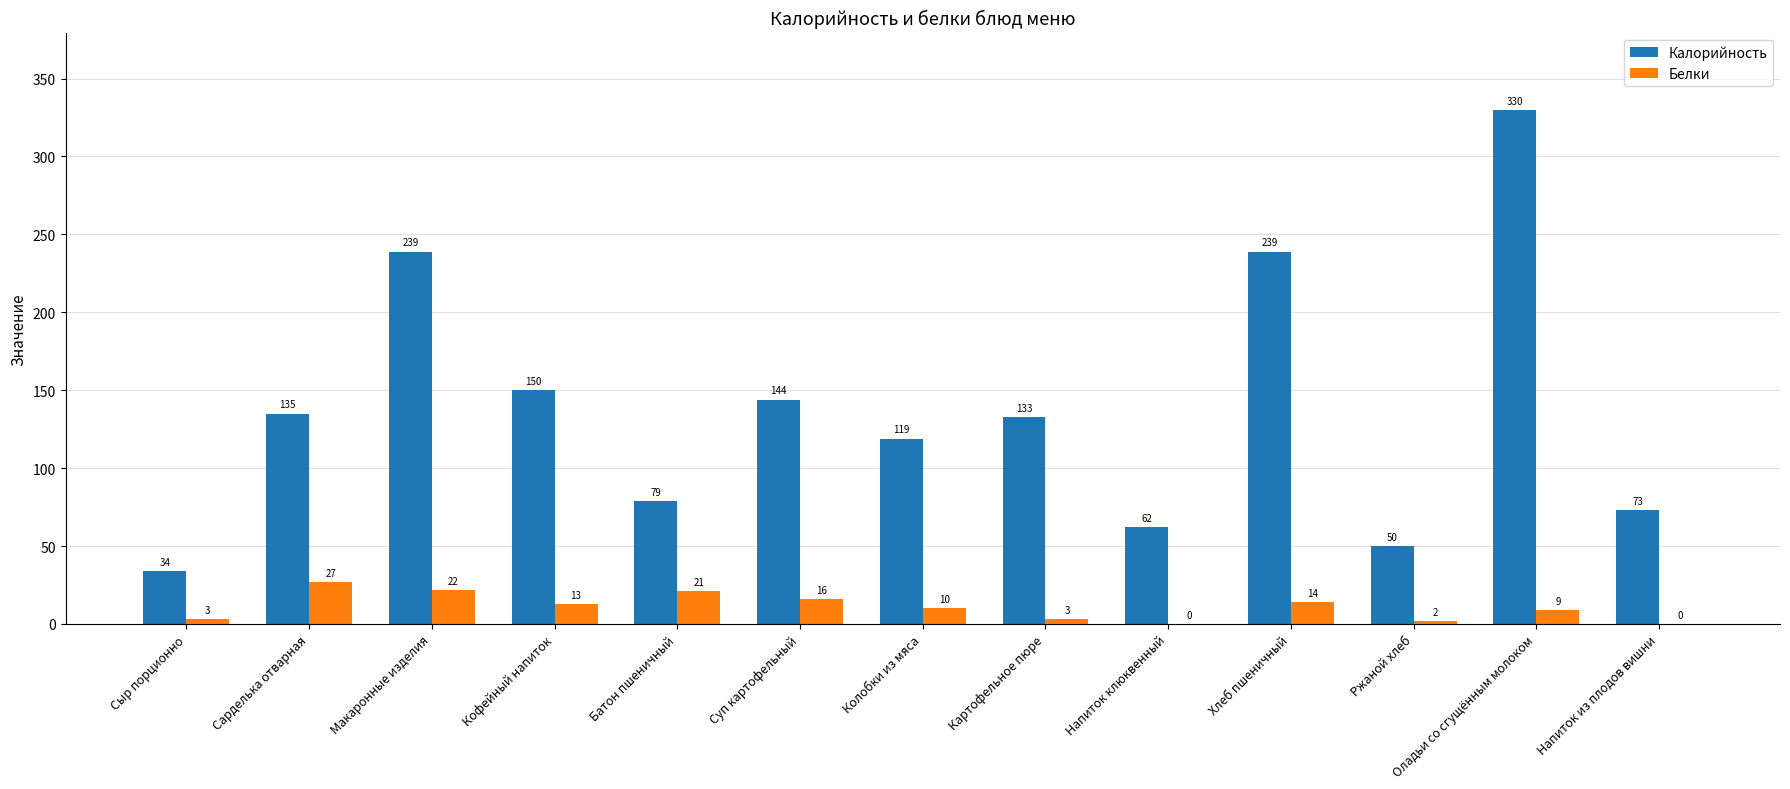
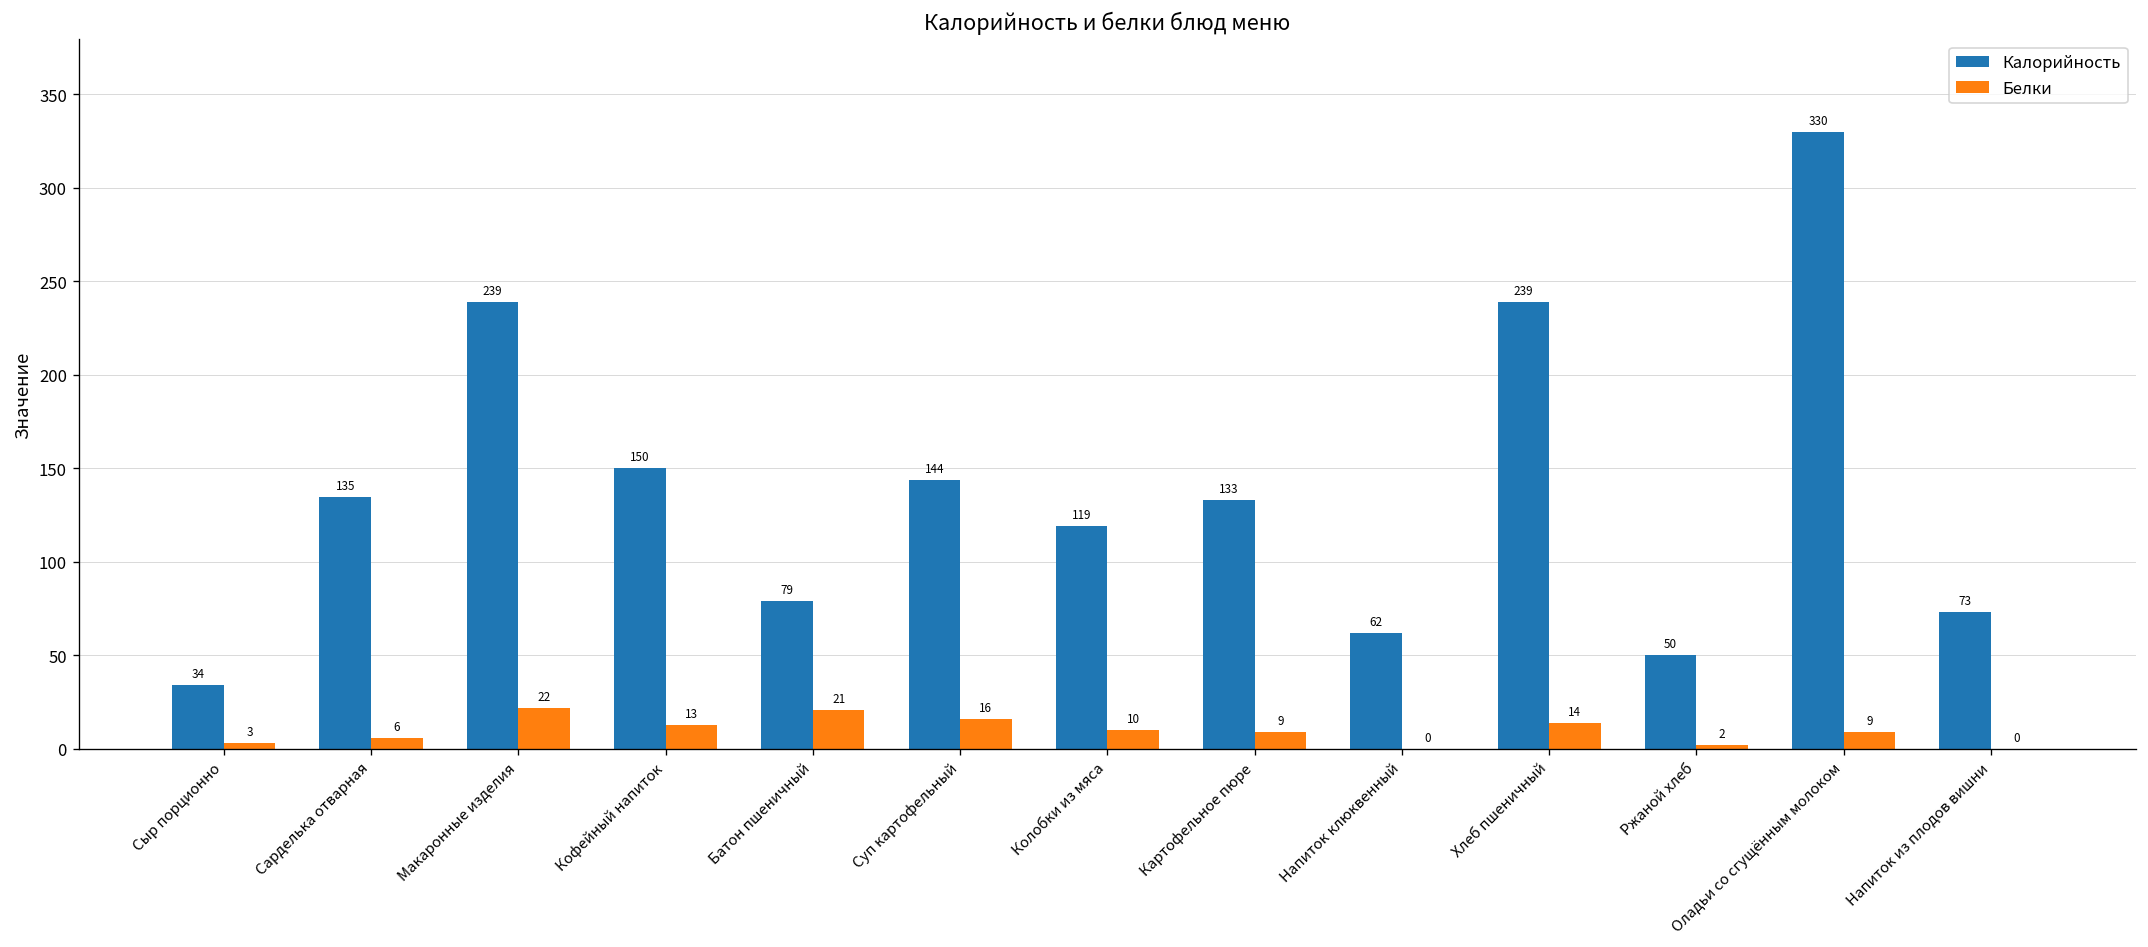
Белки, Сарделька отварная: 27 -> 6
Белки, Картофельное пюре: 3 -> 9
